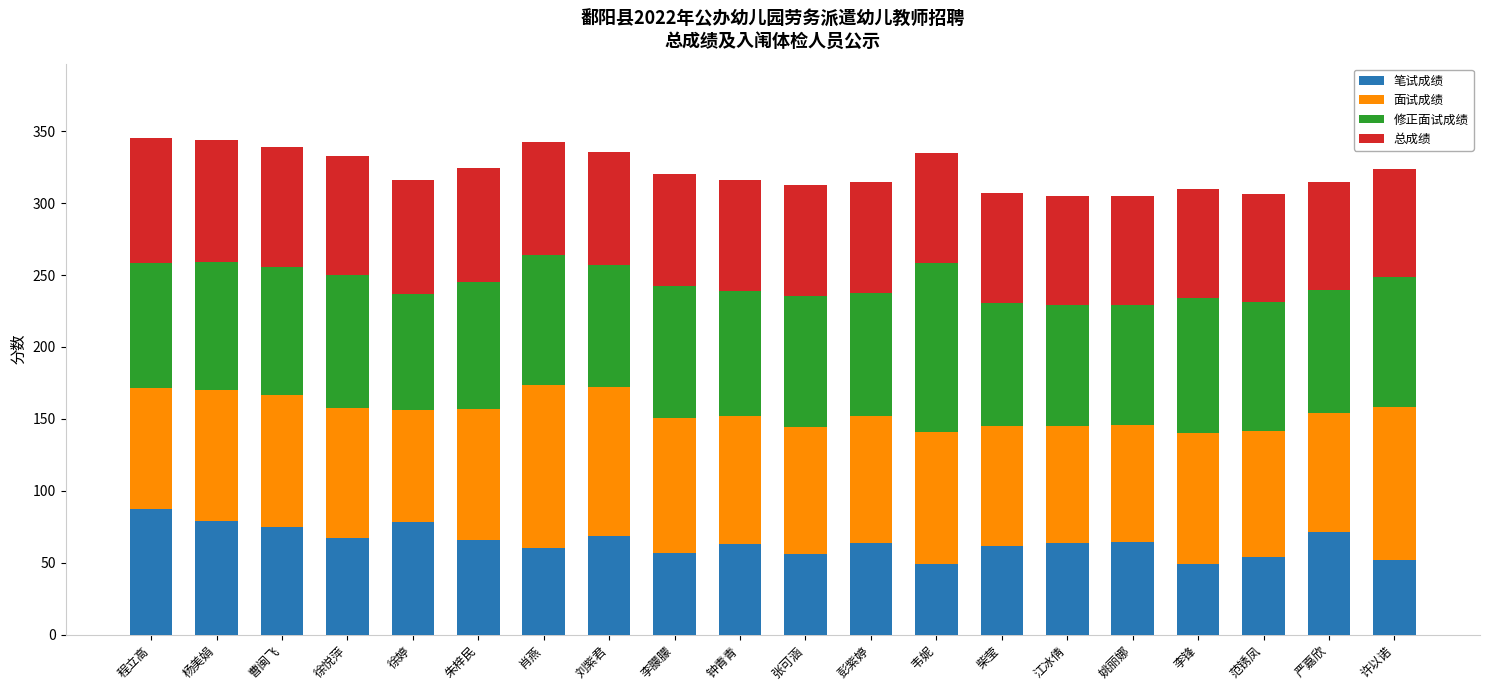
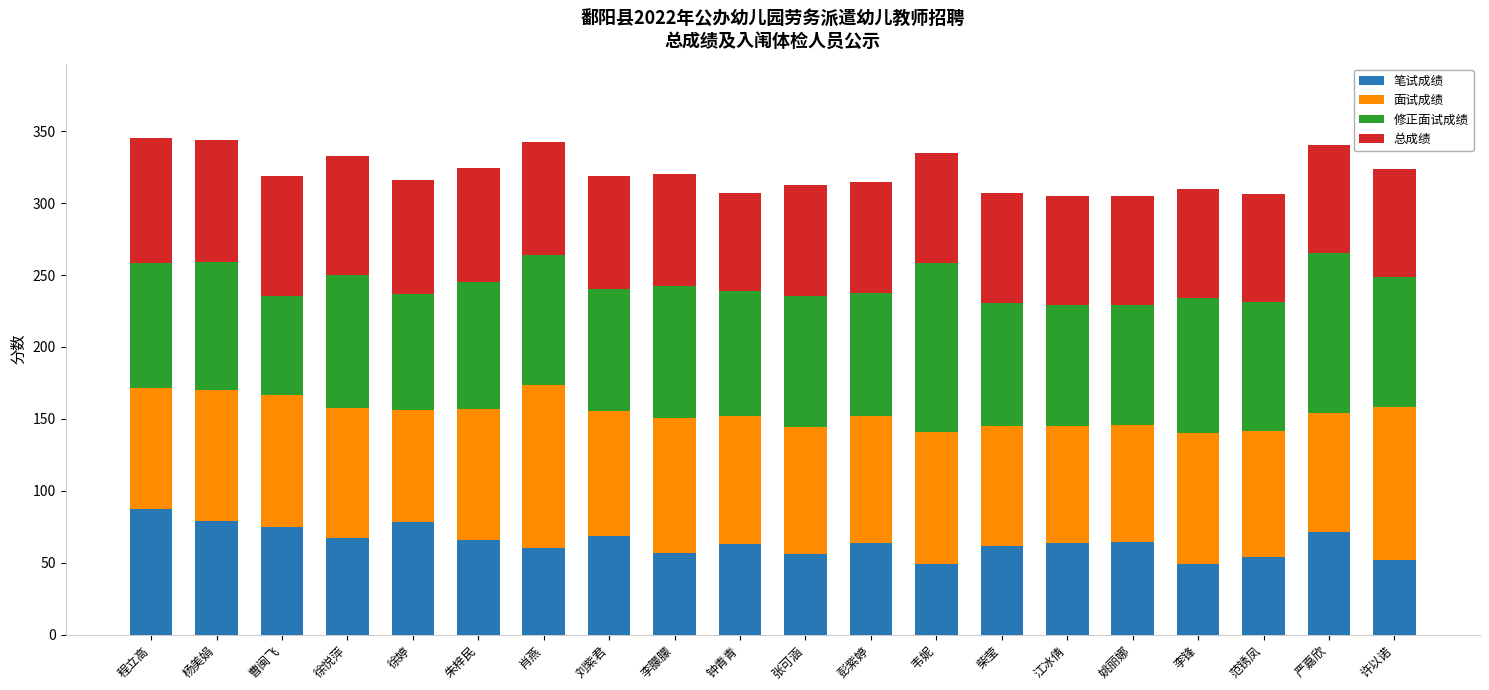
修正面试成绩, 曹闽飞: 89 -> 69
面试成绩, 刘紫君: 104 -> 87
总成绩, 钟青青: 77 -> 68
修正面试成绩, 严嘉欣: 86 -> 111
